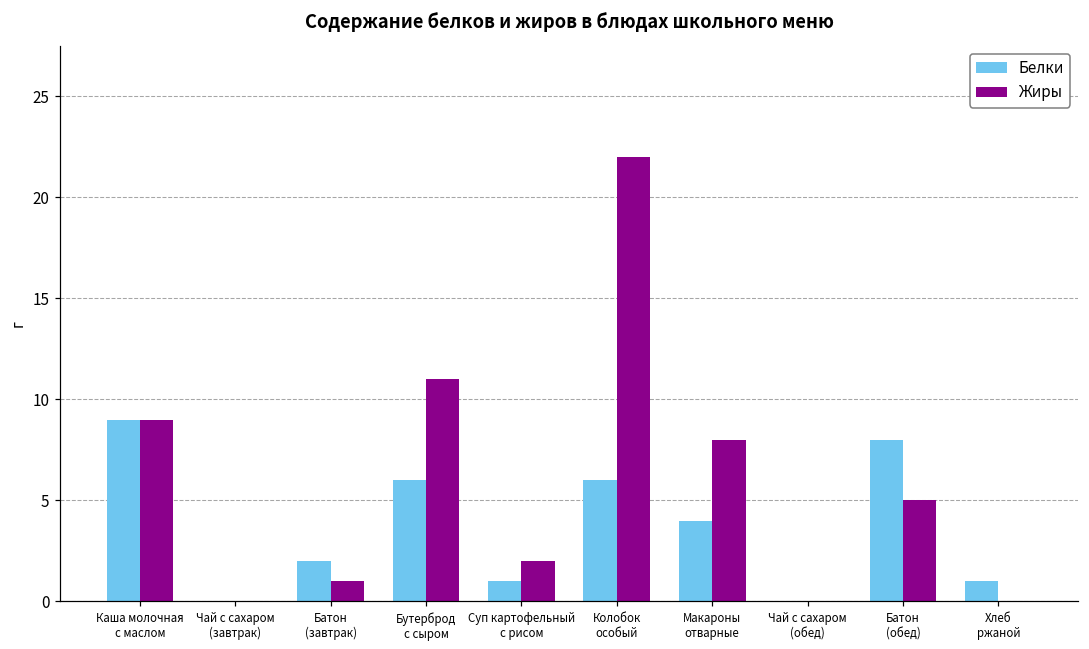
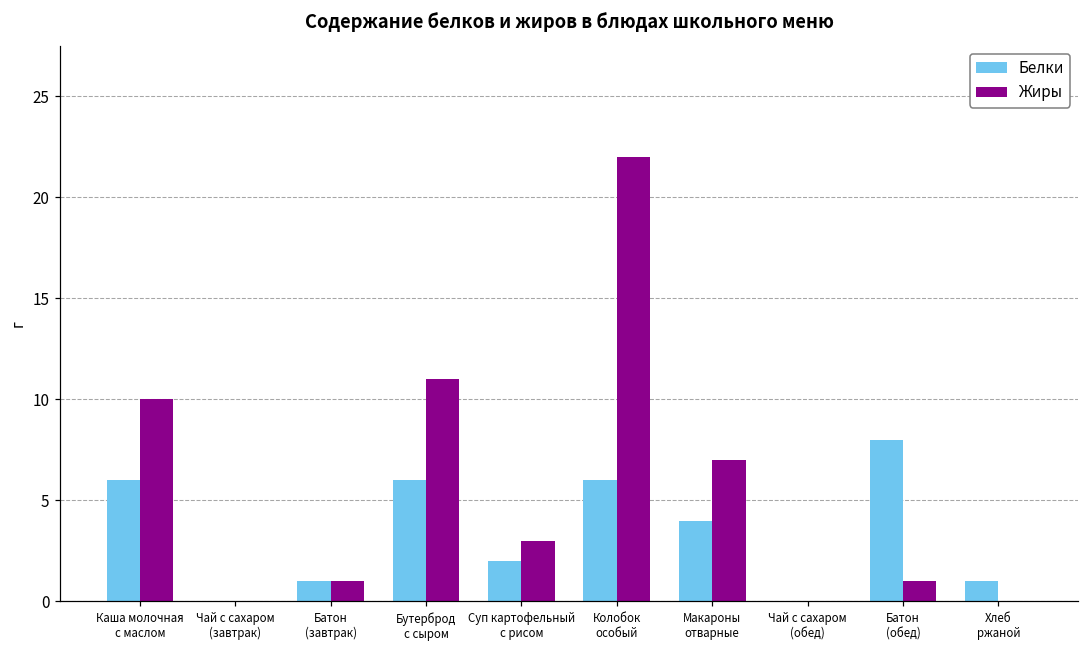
Белки, Каша молочная с маслом: 9 -> 6
Жиры, Каша молочная с маслом: 9 -> 10
Белки, Батон (завтрак): 2 -> 1
Белки, Суп картофельный с рисом: 1 -> 2
Жиры, Суп картофельный с рисом: 2 -> 3
Жиры, Макароны отварные: 8 -> 7
Жиры, Батон (обед): 5 -> 1
